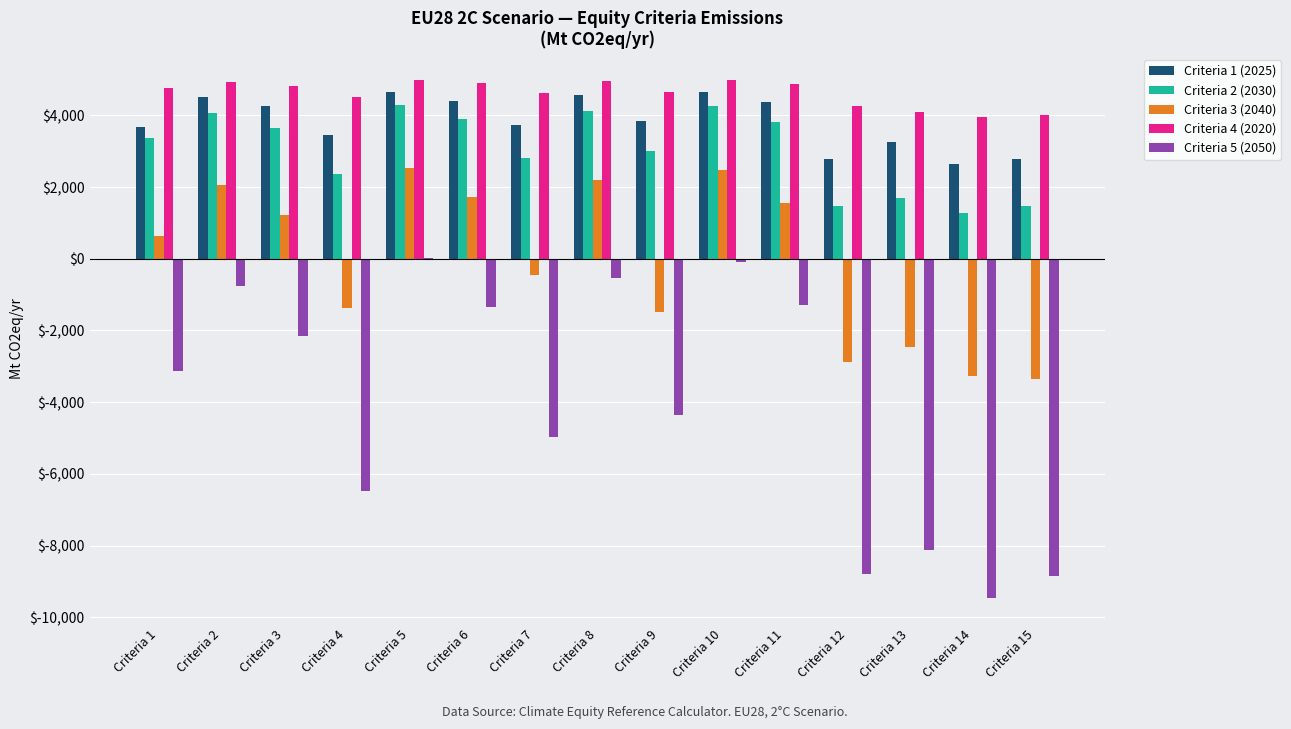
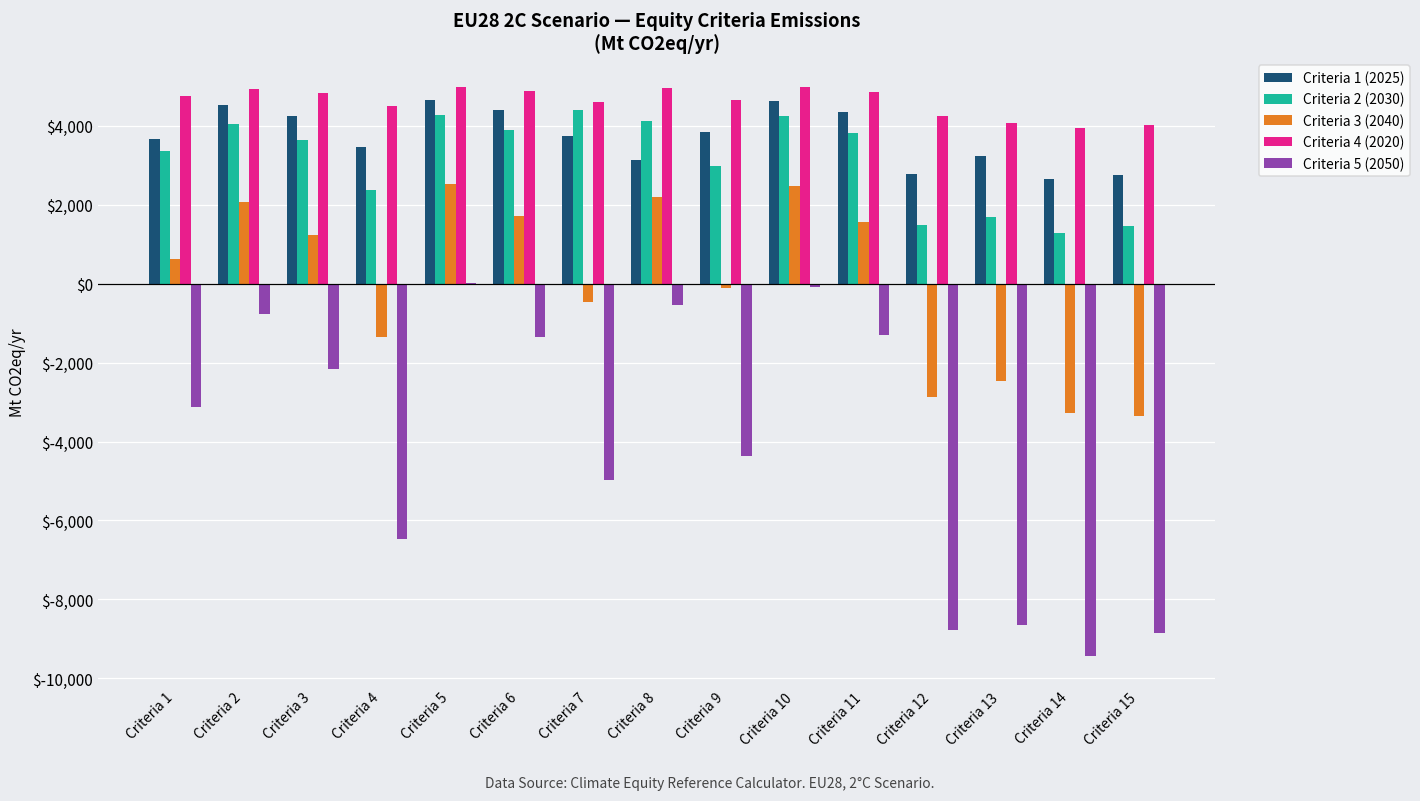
Criteria 2 (2030), Criteria 7: $2,800 -> $4,400
Criteria 1 (2025), Criteria 8: $4,600 -> $3,100
Criteria 3 (2040), Criteria 9: $-1,500 -> $-100
Criteria 5 (2050), Criteria 13: $-8,100 -> $-8,700
